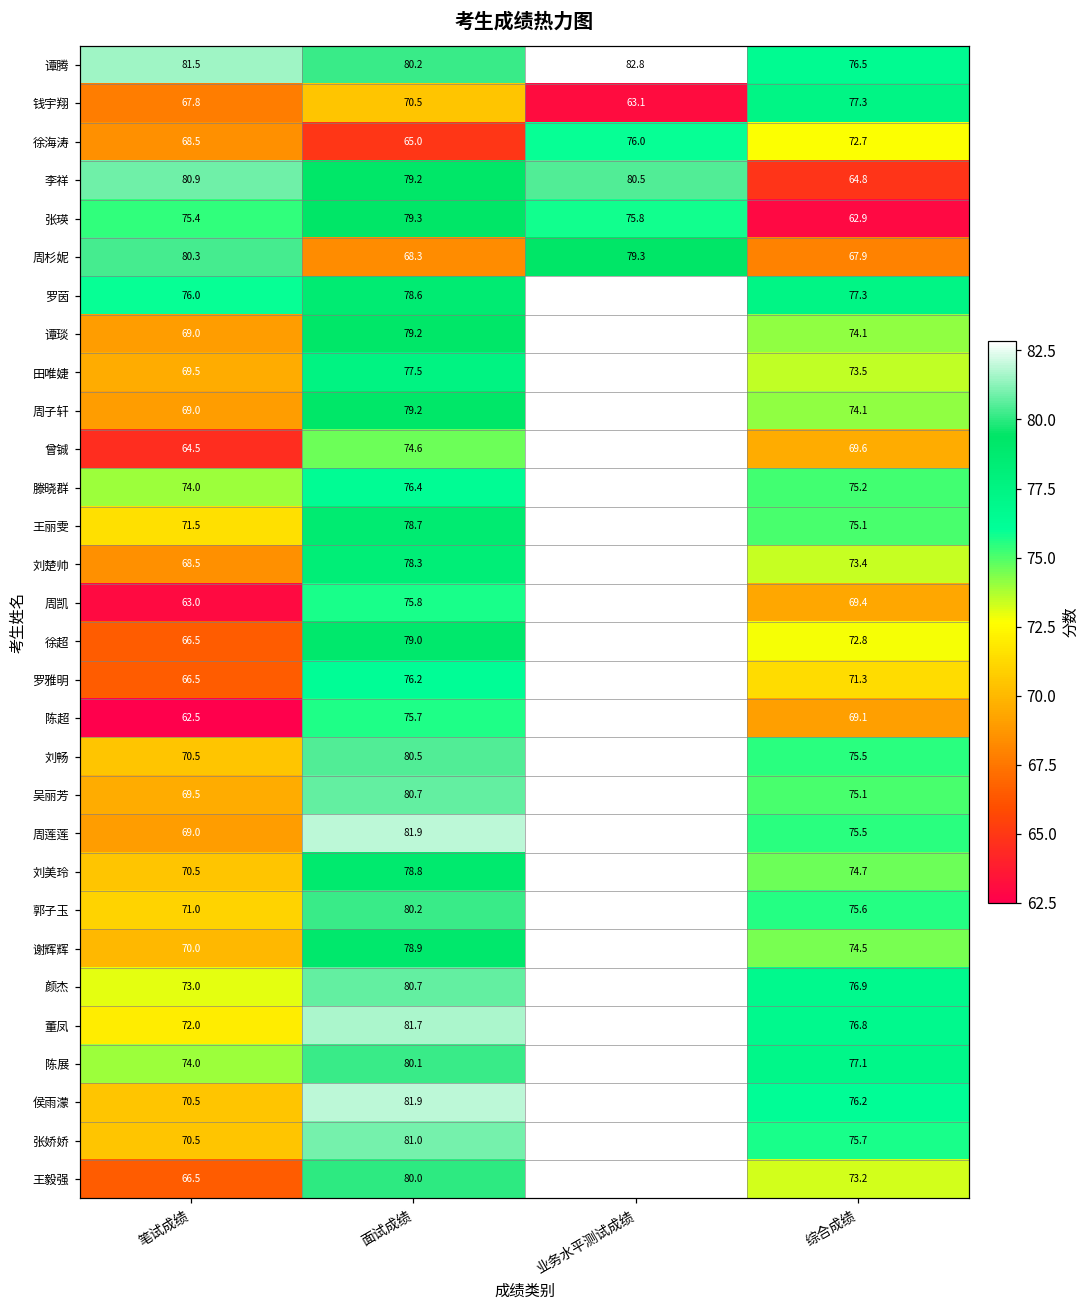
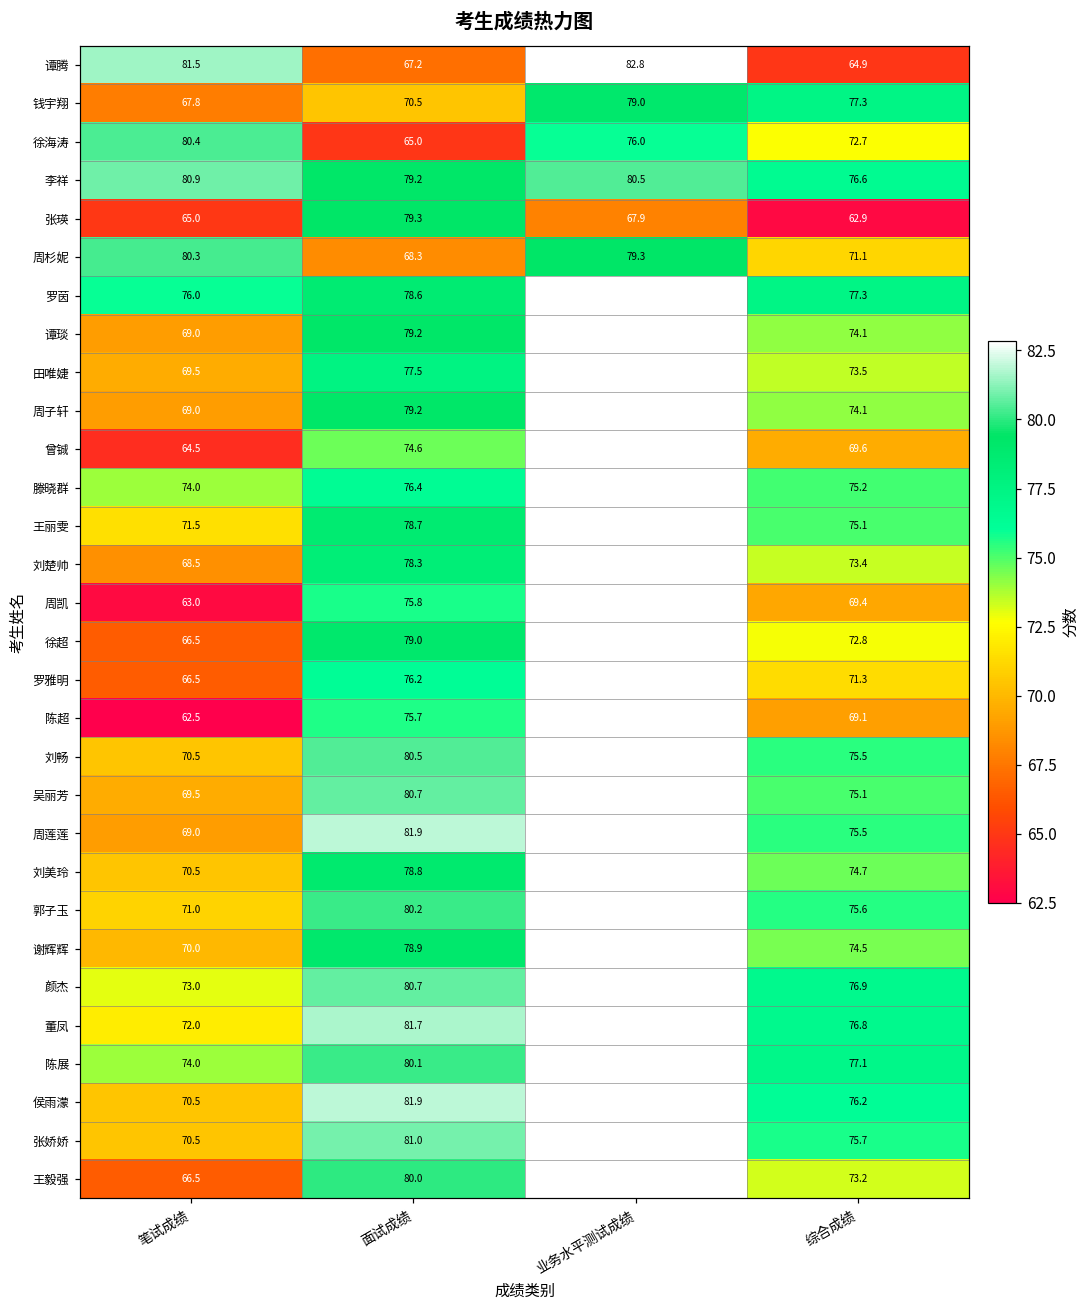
谭腾, 面试成绩: 80.2 -> 67.2
谭腾, 综合成绩: 76.5 -> 64.9
钱宇翔, 业务水平测试成绩: 63.1 -> 79.0
徐海涛, 笔试成绩: 68.5 -> 80.4
李祥, 综合成绩: 64.8 -> 76.6
张瑛, 笔试成绩: 75.4 -> 65.0
张瑛, 业务水平测试成绩: 75.8 -> 67.9
周杉妮, 综合成绩: 67.9 -> 71.1
